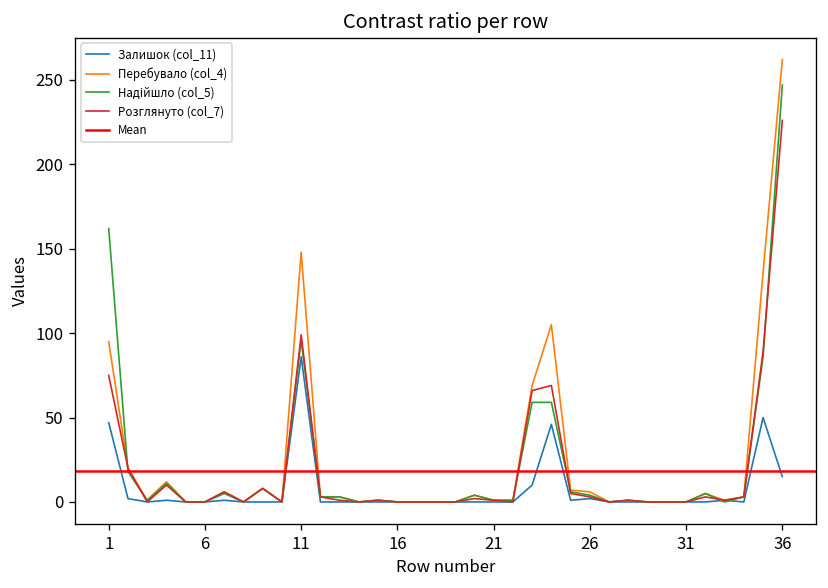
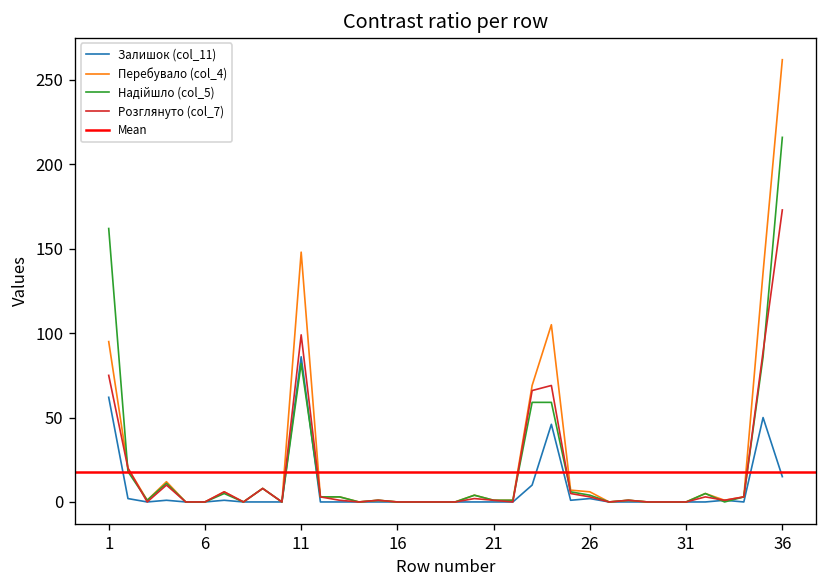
Залишок (col_11), 1: 47 -> 62
Надійшло (col_5), 11: 96 -> 82
Надійшло (col_5), 36: 247 -> 216
Розглянуто (col_7), 36: 226 -> 173
